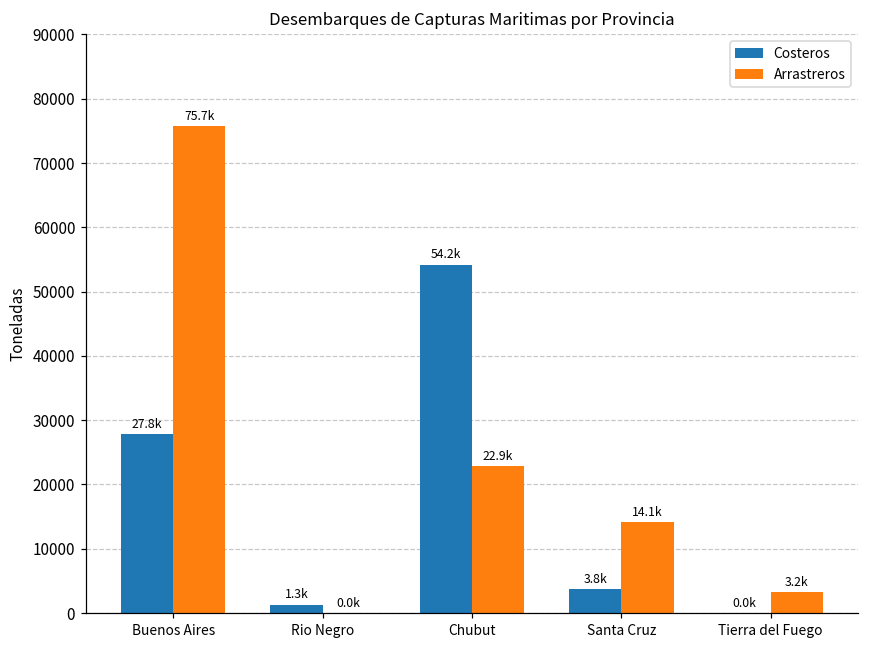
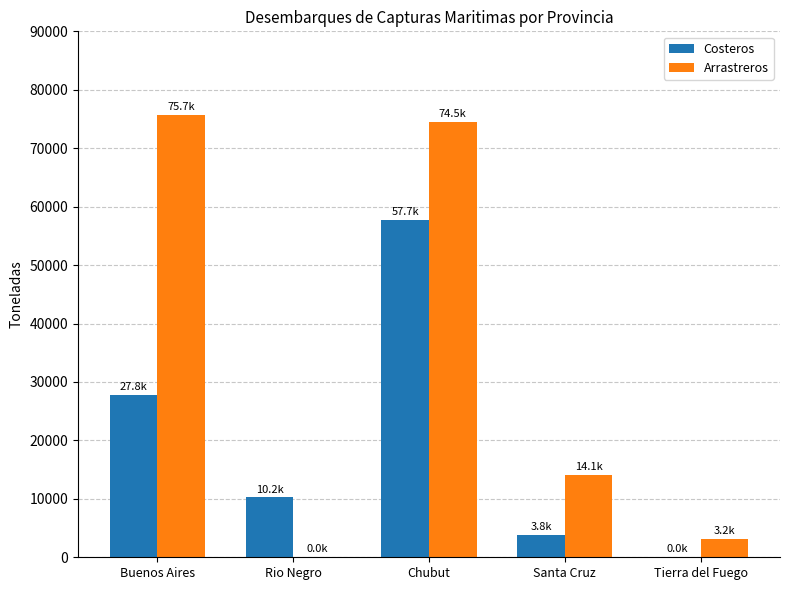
Costeros, Rio Negro: 1.3k -> 10.2k
Costeros, Chubut: 54.2k -> 57.7k
Arrastreros, Chubut: 22.9k -> 74.5k
